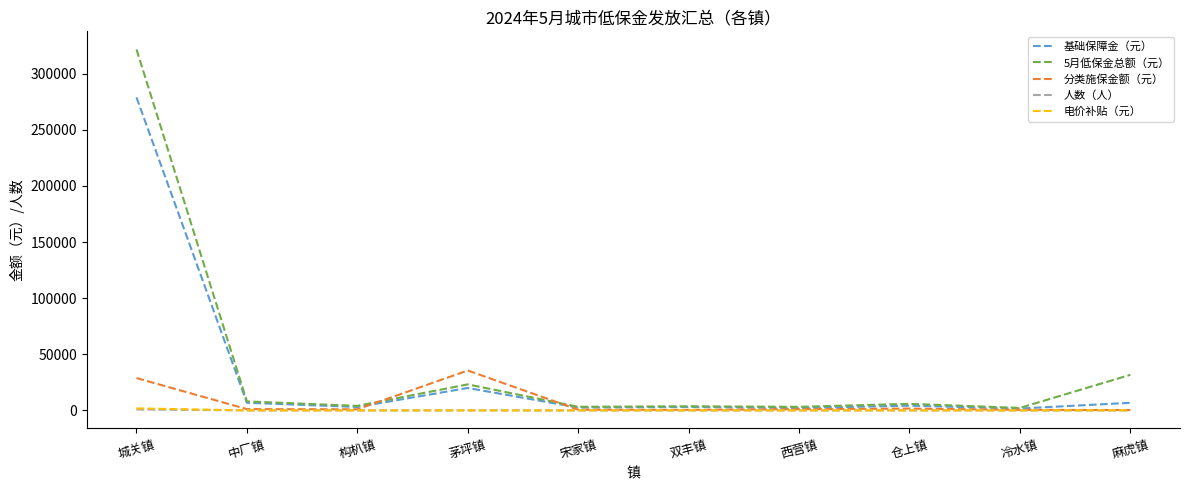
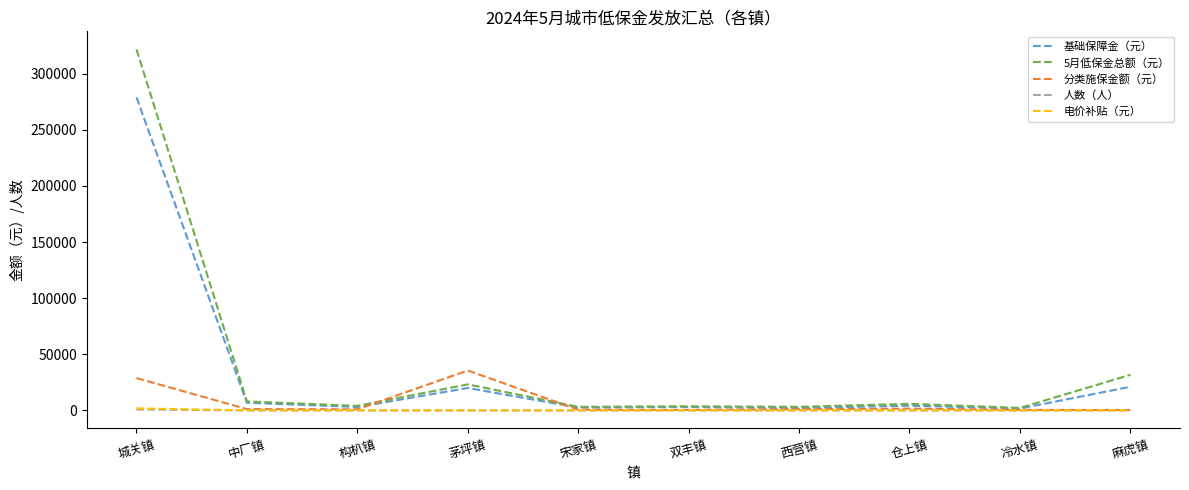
基础保障金（元）, 麻虎镇: 7000 -> 21000
